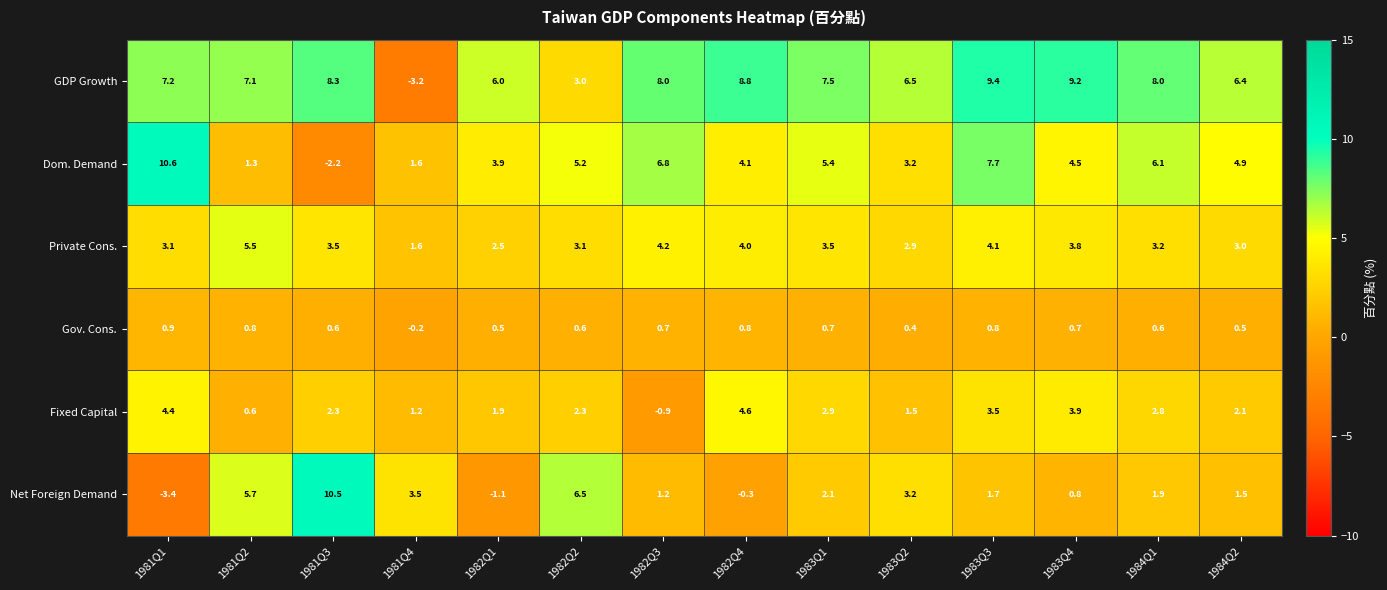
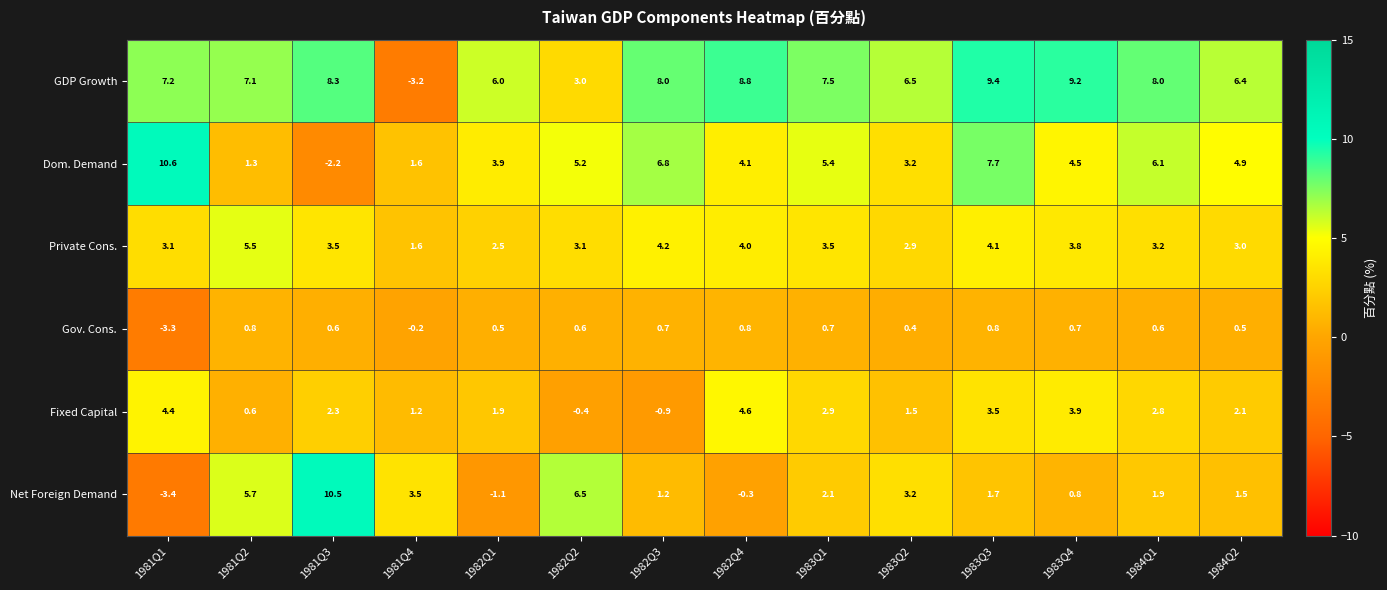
Gov. Cons., 1981Q1: 0.9 -> -3.3
Fixed Capital, 1982Q2: 2.3 -> -0.4
